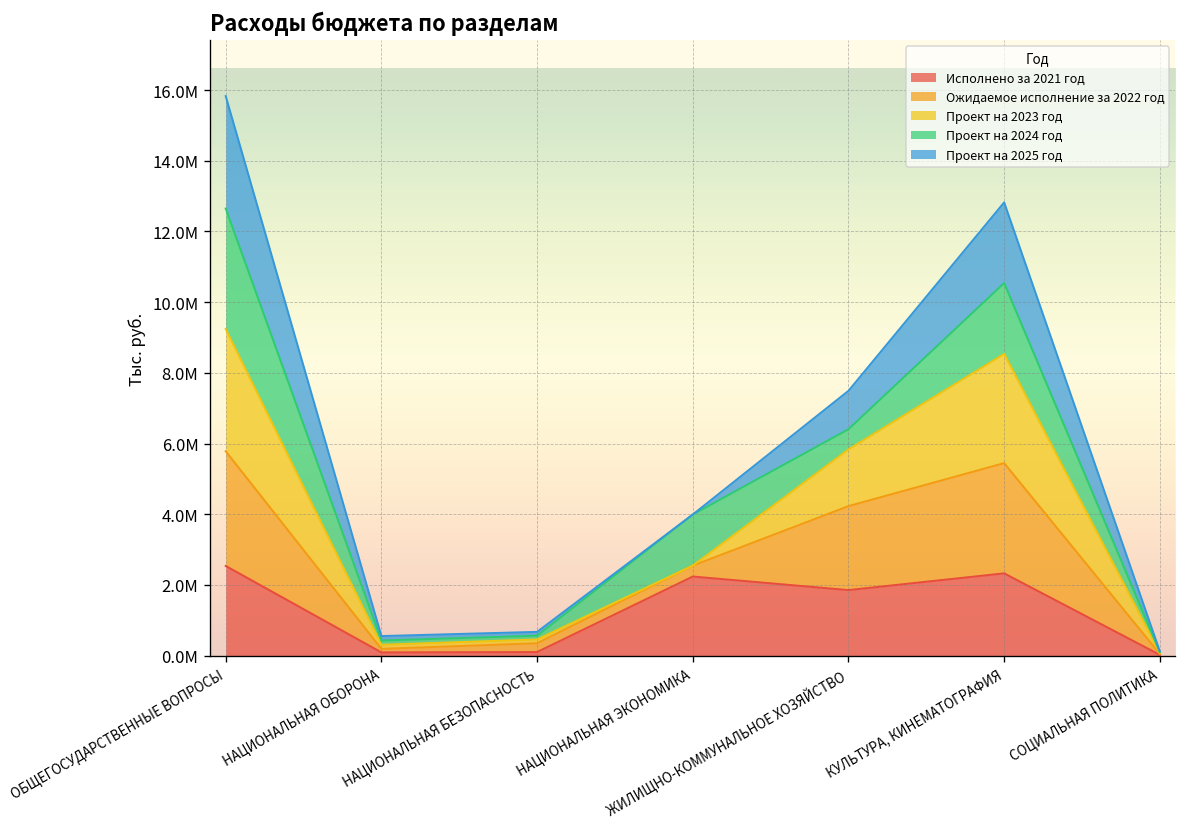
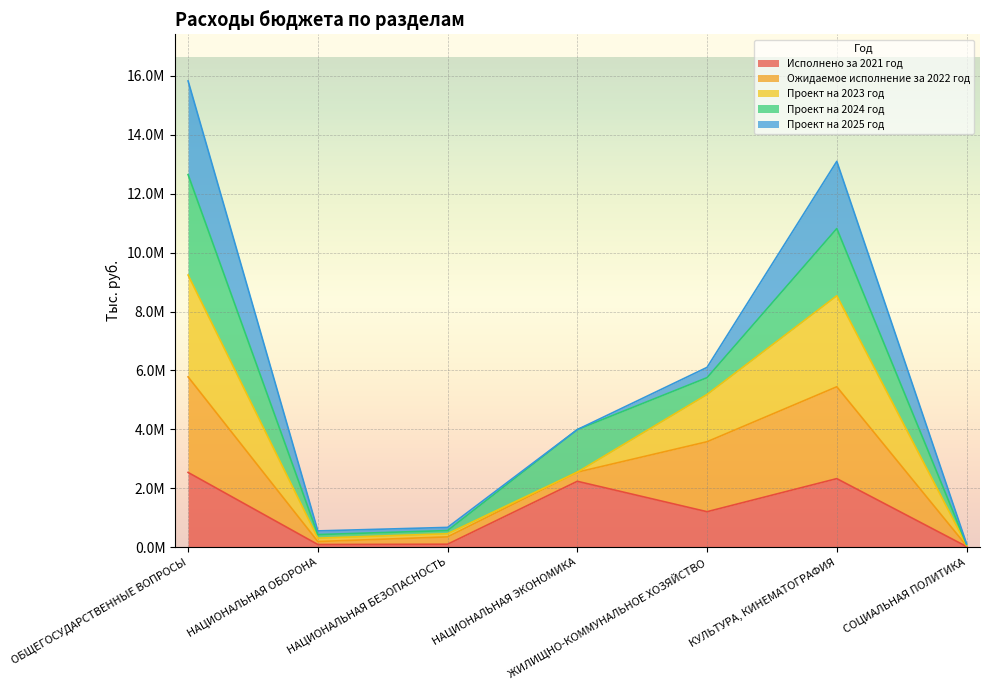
Исполнено за 2021 год, ЖИЛИЩНО-КОММУНАЛЬНОЕ ХОЗЯЙСТВО: 1900000 -> 1200000
Проект на 2025 год, ЖИЛИЩНО-КОММУНАЛЬНОЕ ХОЗЯЙСТВО: 1100000 -> 300000
Проект на 2024 год, КУЛЬТУРА, КИНЕМАТОГРАФИЯ: 2000000 -> 2300000
